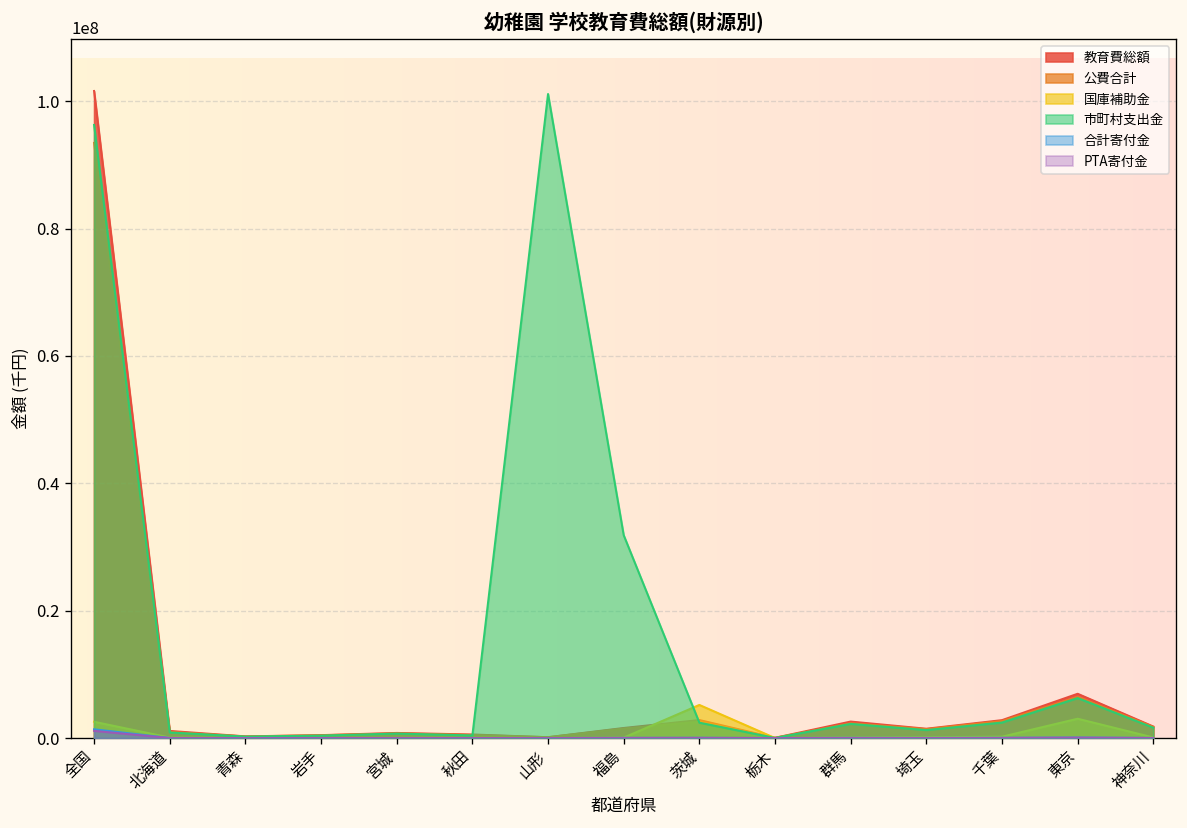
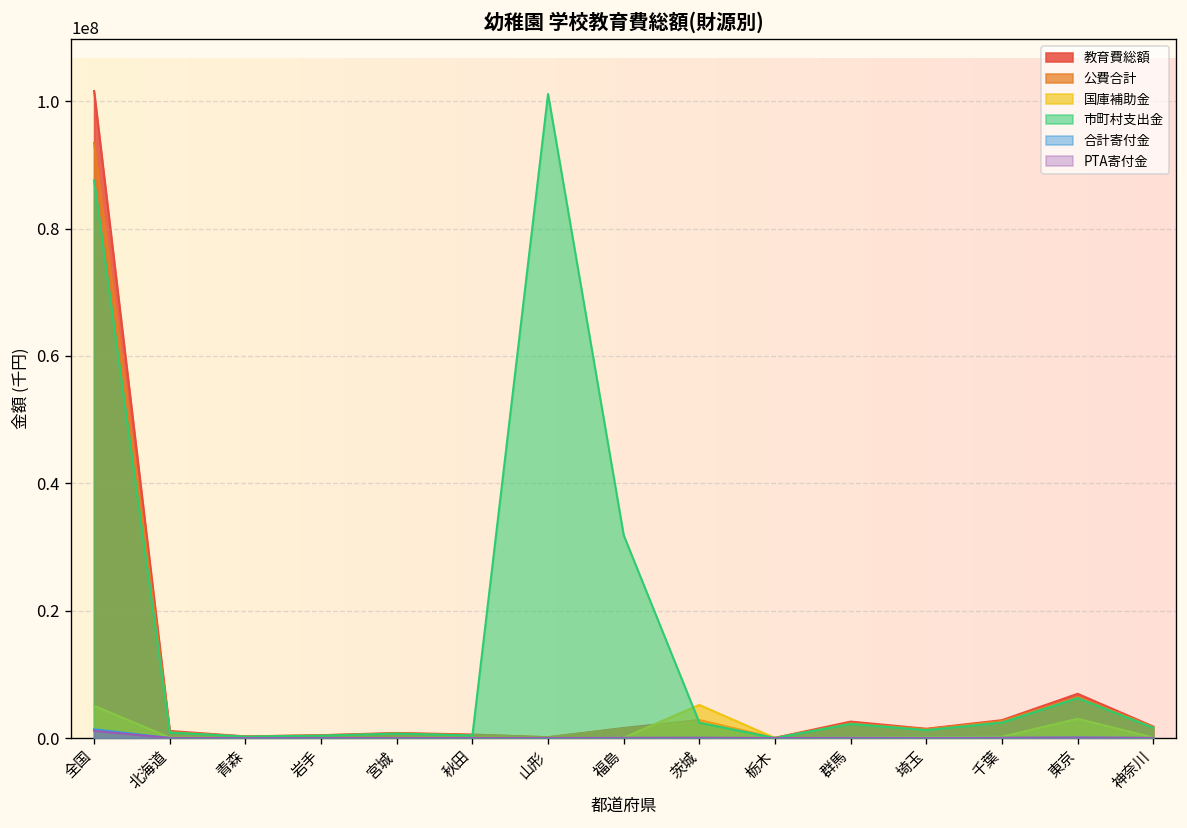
国庫補助金, 全国: 3000000 -> 5000000
市町村支出金, 全国: 96000000 -> 88000000
